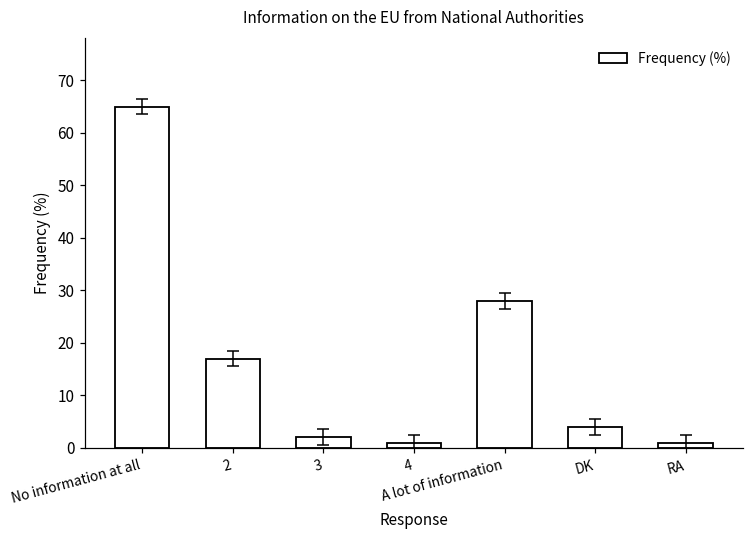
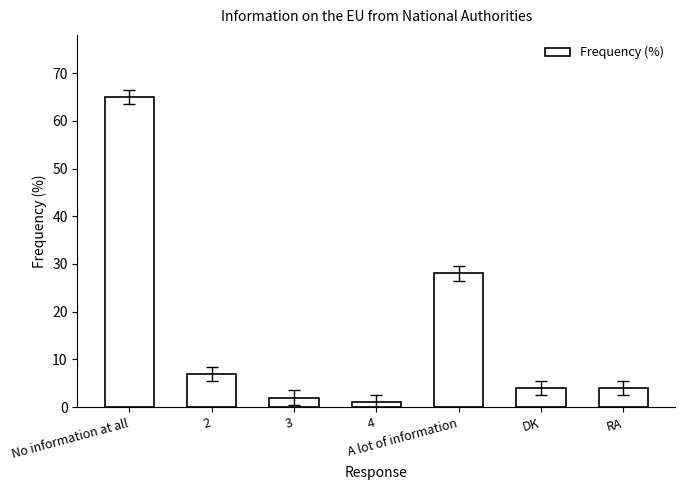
Frequency (%), 2: 17 -> 7
Frequency (%), RA: 1 -> 4
